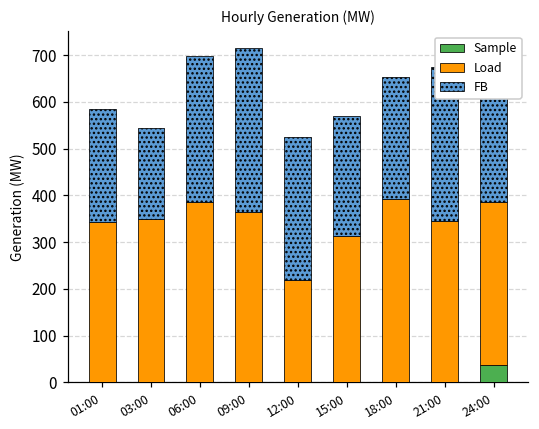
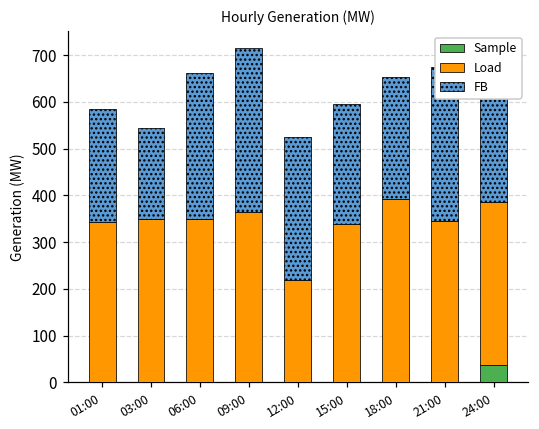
Load, 06:00: 390 -> 350
Load, 15:00: 310 -> 340
